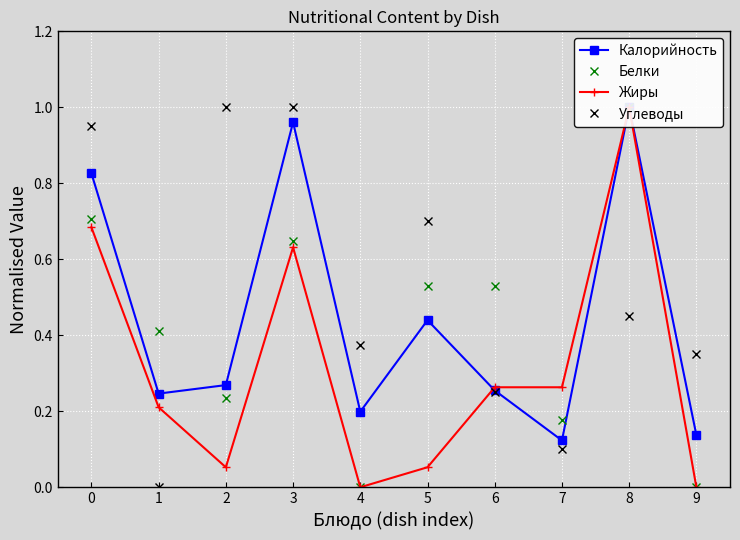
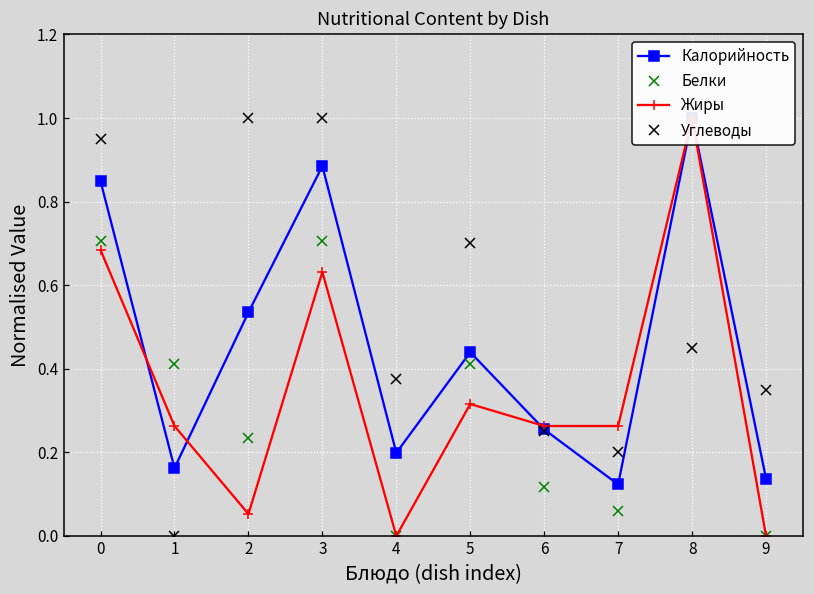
Калорийность, 0: 0.83 -> 0.85
Калорийность, 1: 0.25 -> 0.16
Жиры, 1: 0.21 -> 0.26
Калорийность, 2: 0.27 -> 0.54
Калорийность, 3: 0.96 -> 0.89
Белки, 3: 0.65 -> 0.71
Белки, 5: 0.53 -> 0.41
Жиры, 5: 0.05 -> 0.32
Белки, 6: 0.53 -> 0.12
Белки, 7: 0.18 -> 0.06
Углеводы, 7: 0.10 -> 0.20
